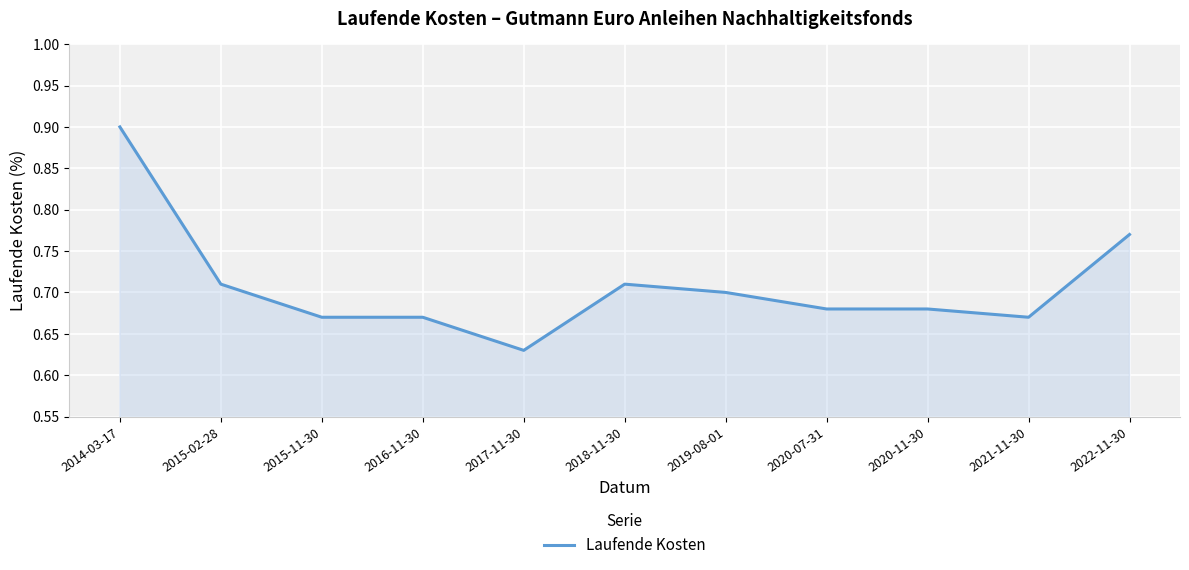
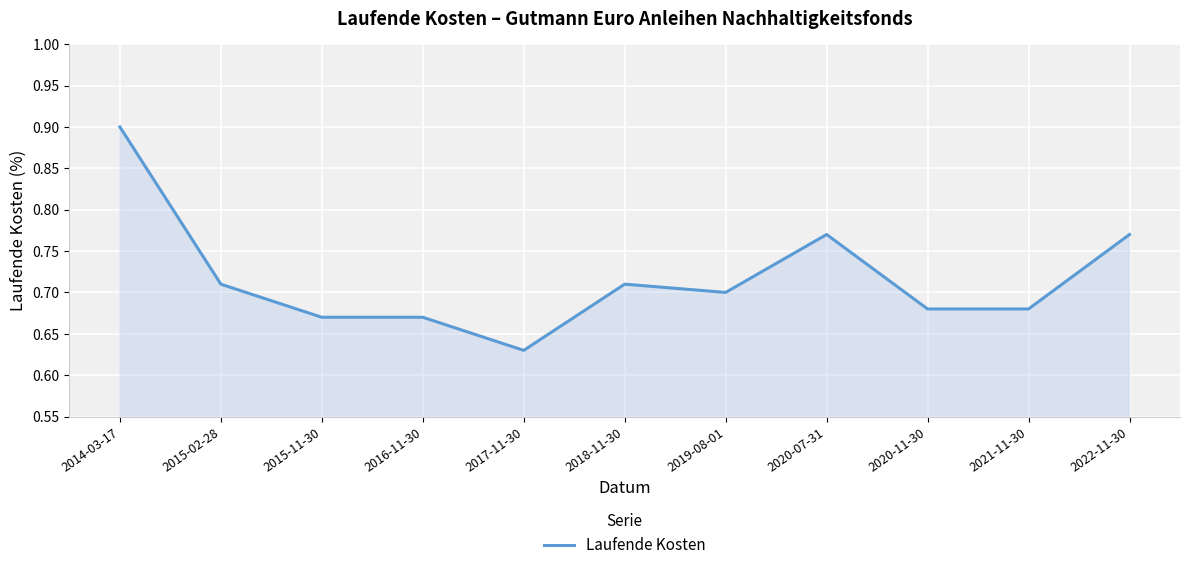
2020-07-31: 0.68 -> 0.77
2021-11-30: 0.67 -> 0.68
